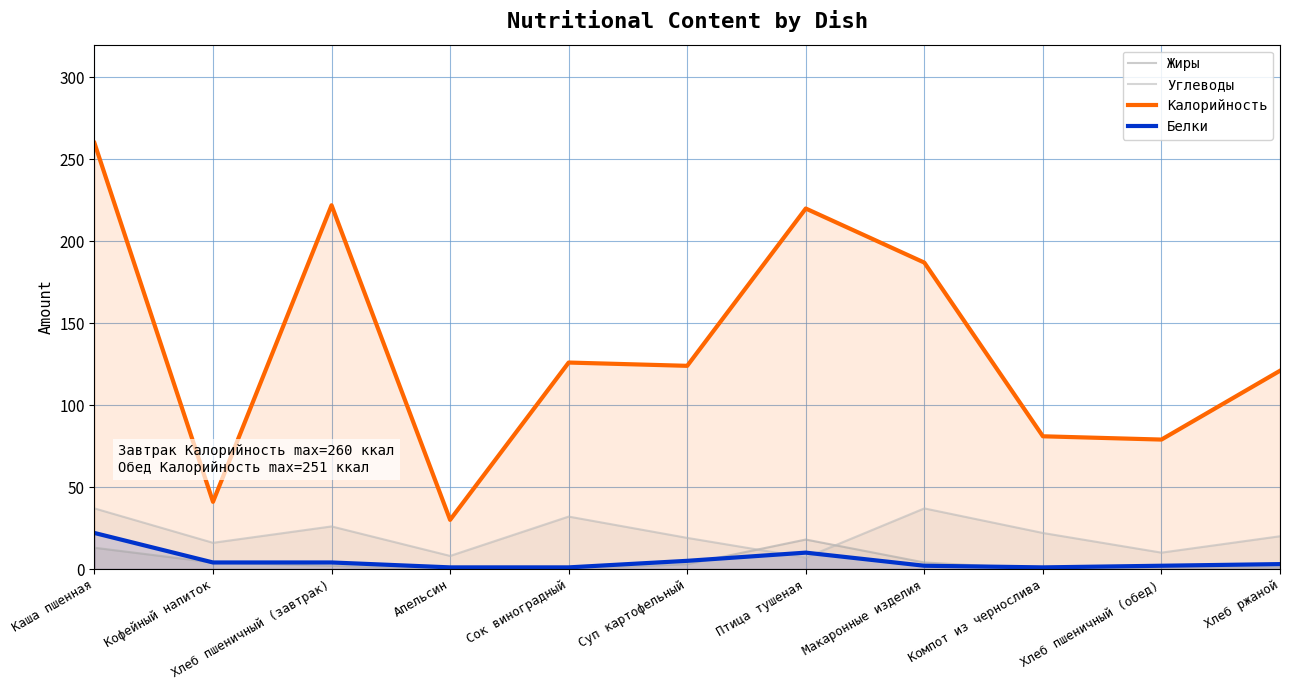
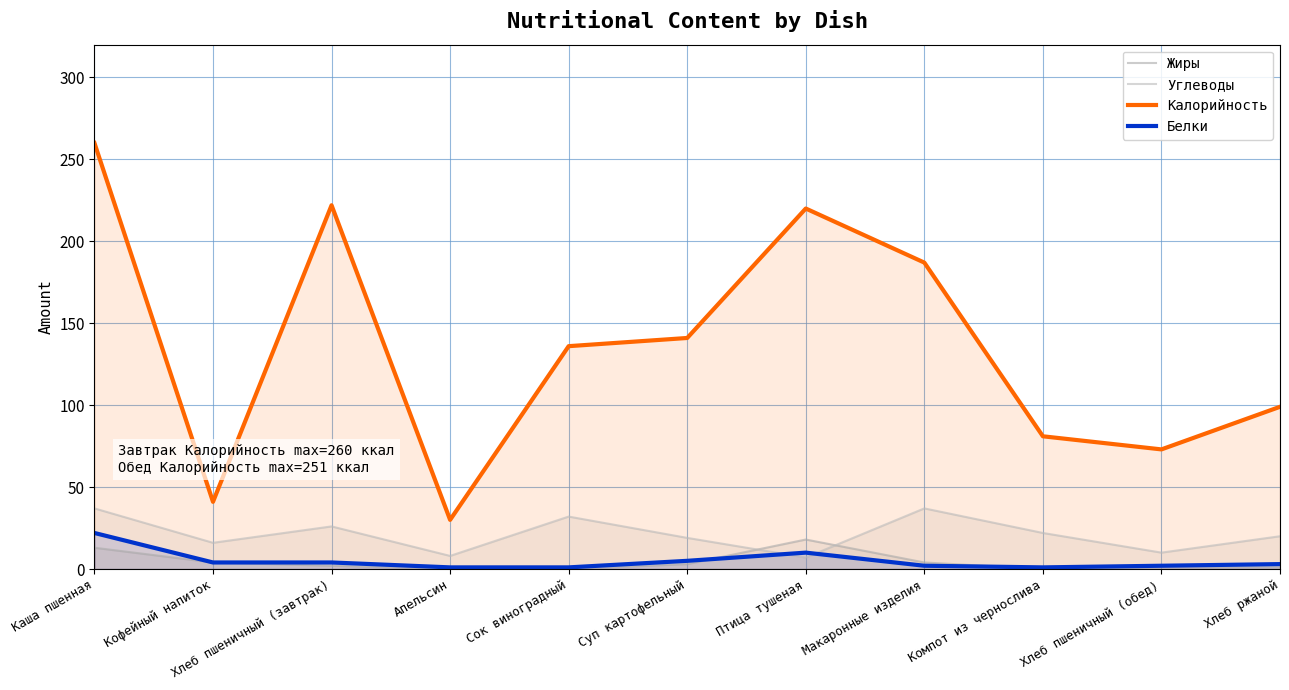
Калорийность, Сок виноградный: 126 -> 136
Калорийность, Суп картофельный: 124 -> 141
Калорийность, Хлеб пшеничный (обед): 79 -> 73
Калорийность, Хлеб ржаной: 121 -> 99
